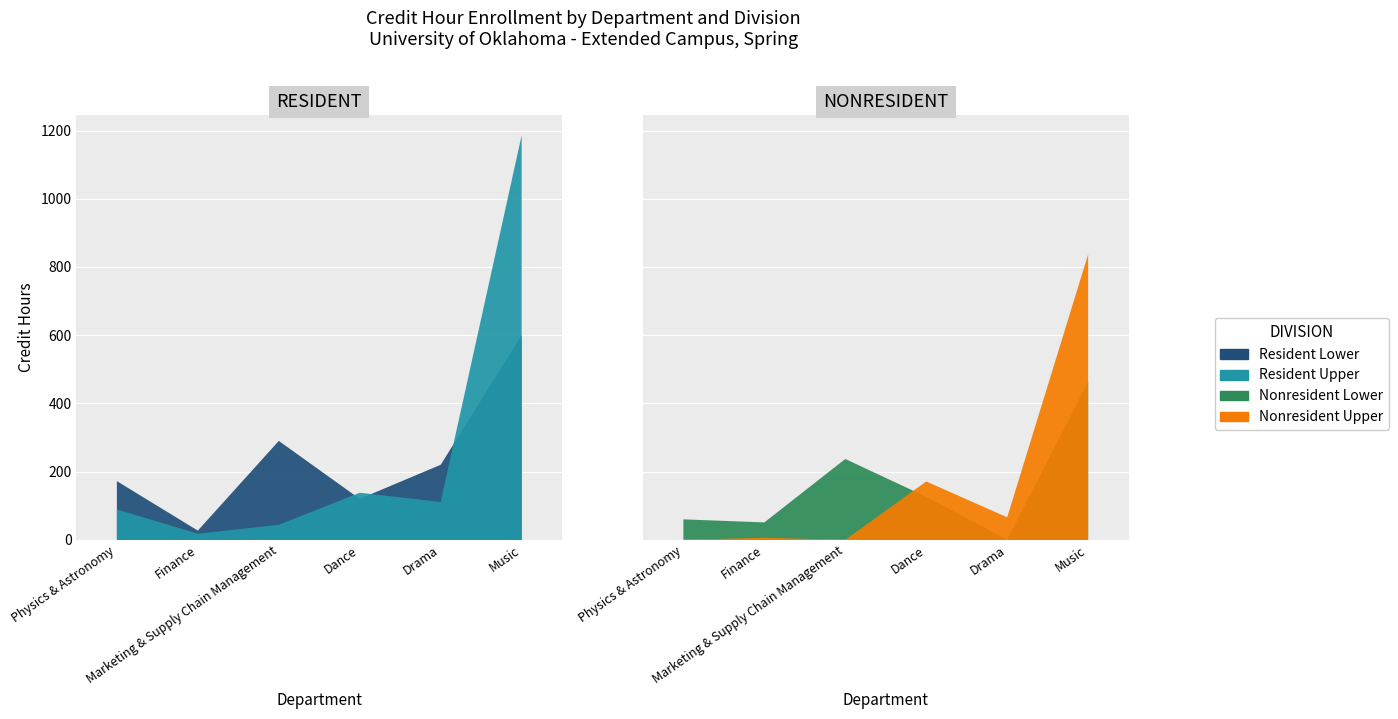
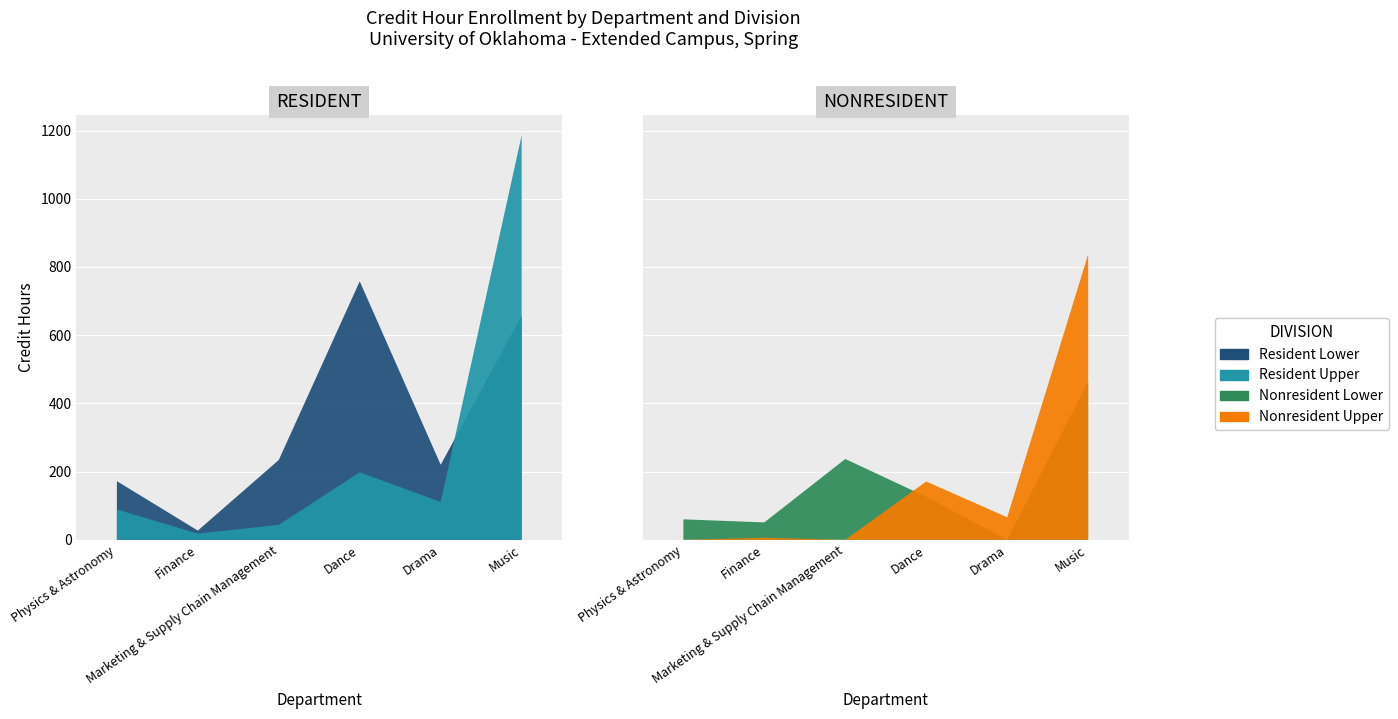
RESIDENT, Resident Lower, Marketing & Supply Chain Management: 290 -> 230
RESIDENT, Resident Lower, Dance: 120 -> 760
RESIDENT, Resident Upper, Dance: 140 -> 200
RESIDENT, Resident Lower, Music: 600 -> 660
